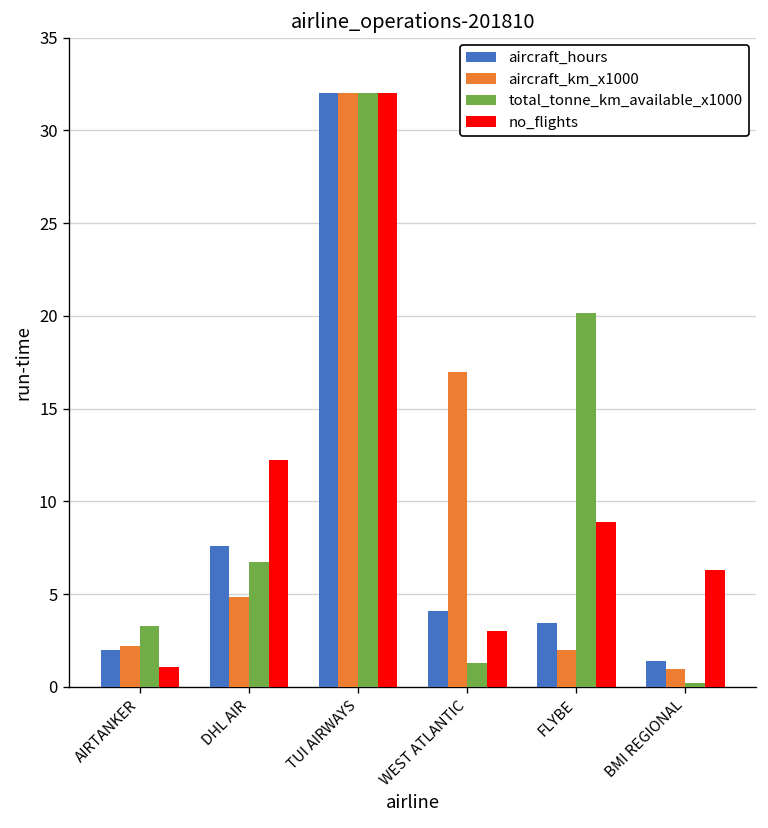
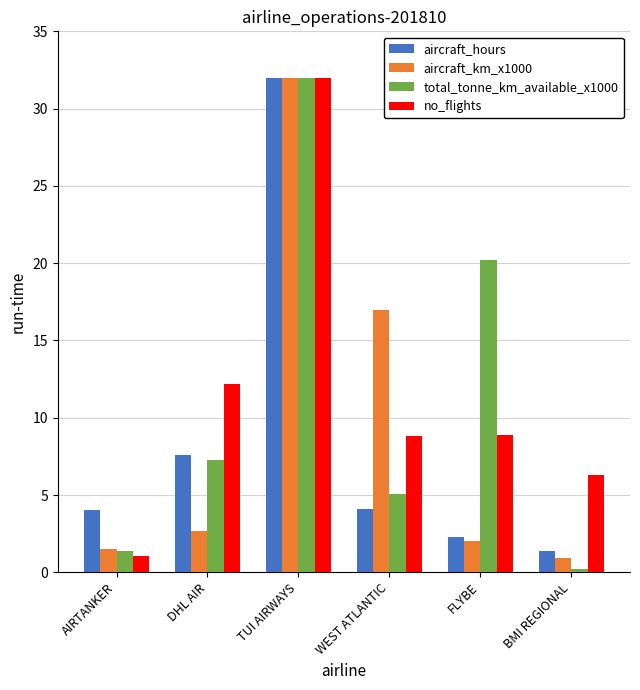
aircraft_hours, AIRTANKER: 2.0 -> 4.0
aircraft_km_x1000, AIRTANKER: 2.2 -> 1.5
total_tonne_km_available_x1000, AIRTANKER: 3.3 -> 1.4
aircraft_km_x1000, DHL AIR: 4.8 -> 2.7
total_tonne_km_available_x1000, DHL AIR: 6.7 -> 7.3
total_tonne_km_available_x1000, WEST ATLANTIC: 1.3 -> 5.1
no_flights, WEST ATLANTIC: 3.0 -> 8.8
aircraft_hours, FLYBE: 3.4 -> 2.3
